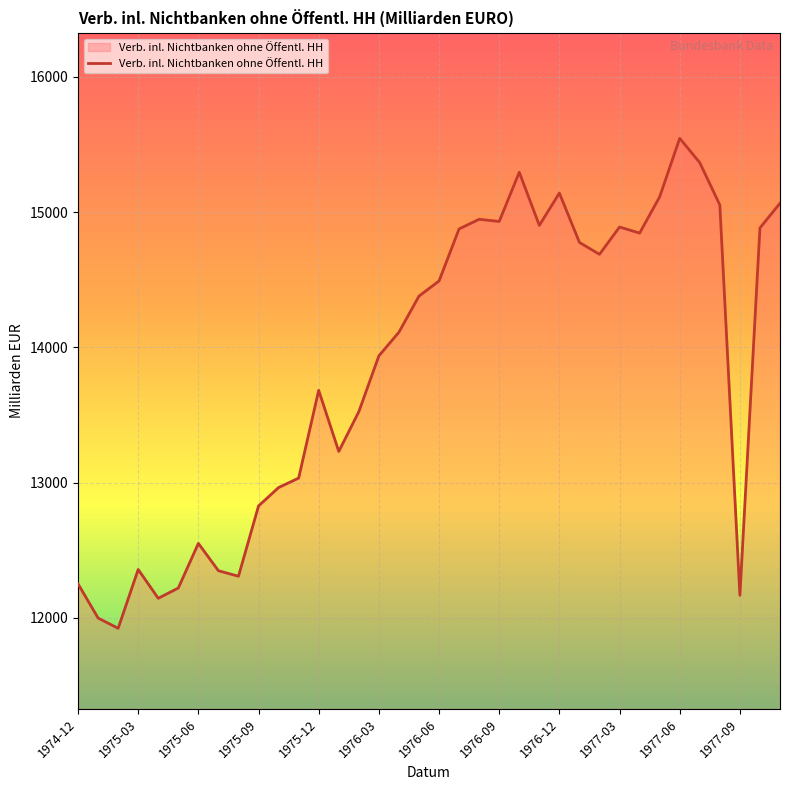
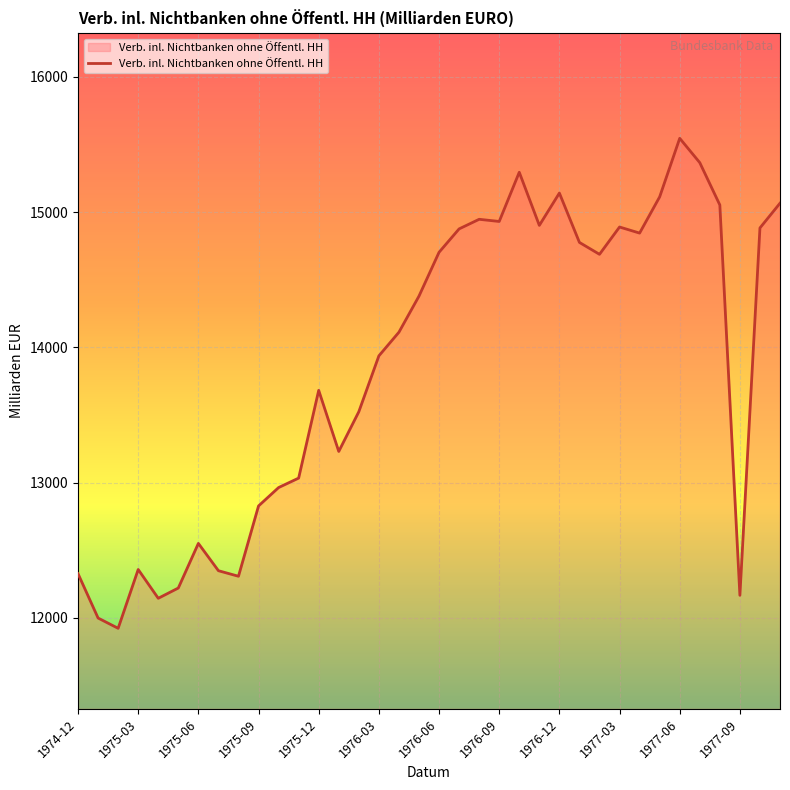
1974-12: 12250 -> 12330
1976-06: 14490 -> 14700
